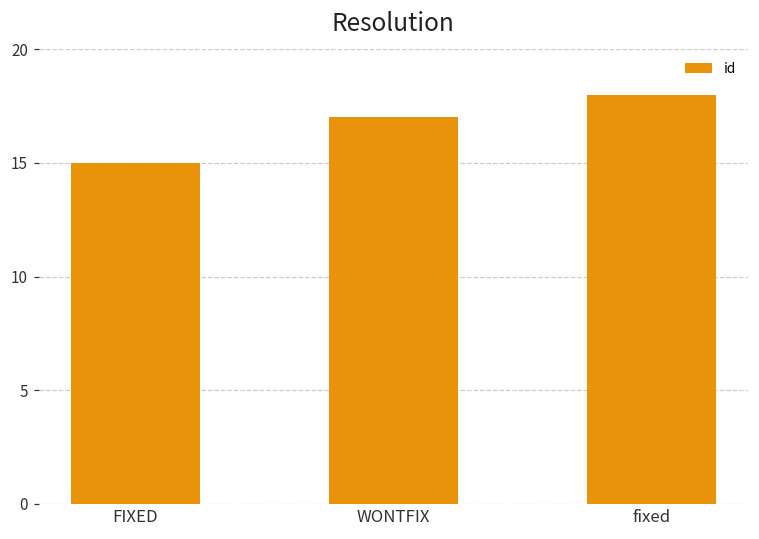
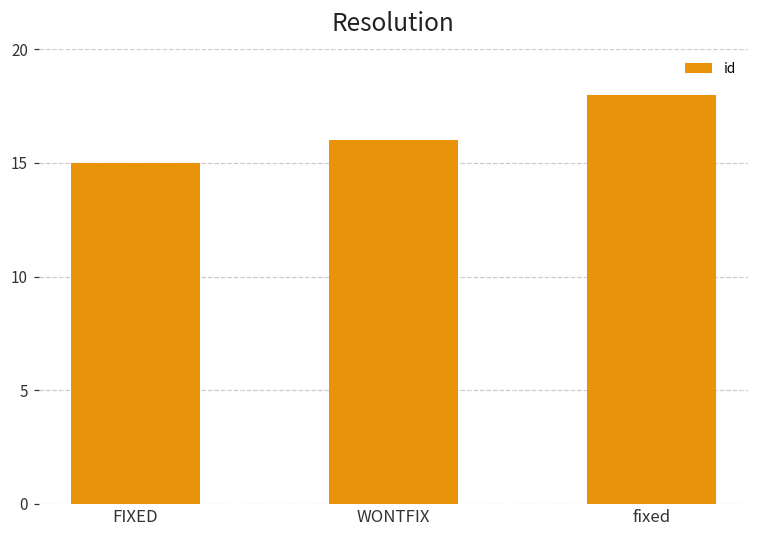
WONTFIX: 17 -> 16
